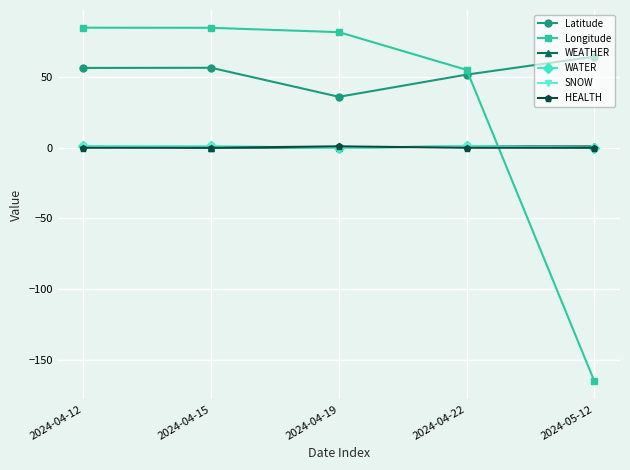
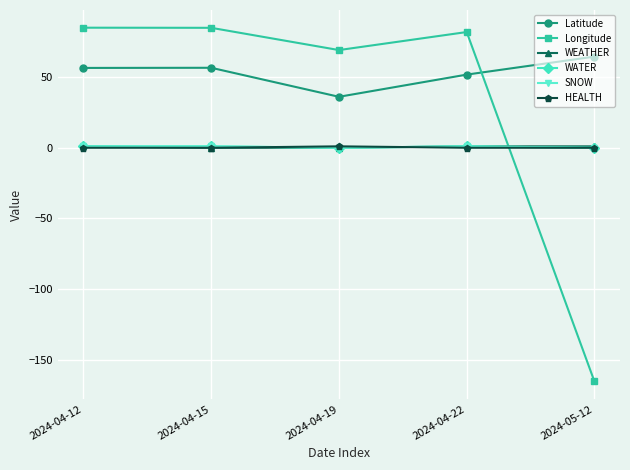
Longitude, 2024-04-19: 82 -> 69
Longitude, 2024-04-22: 55 -> 82
